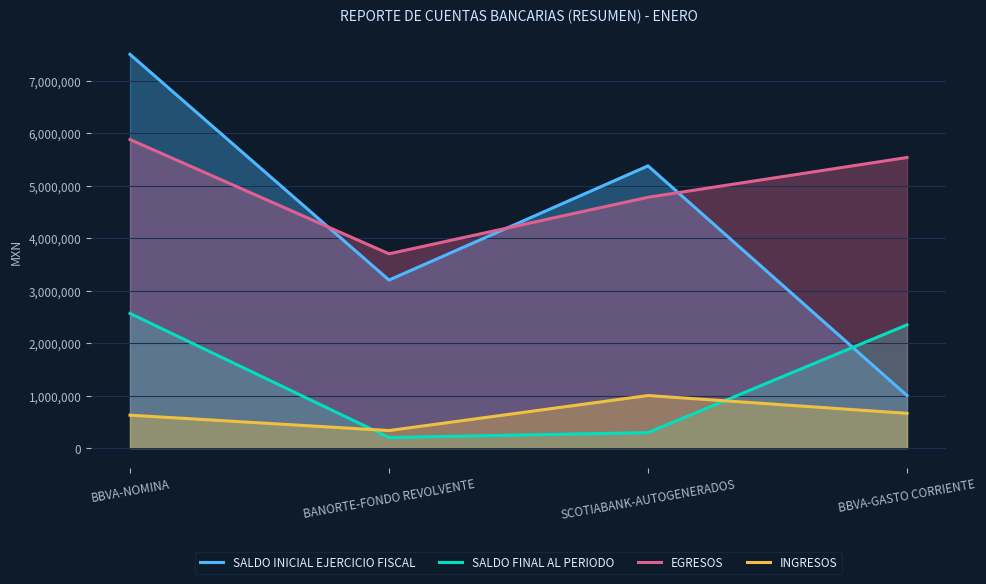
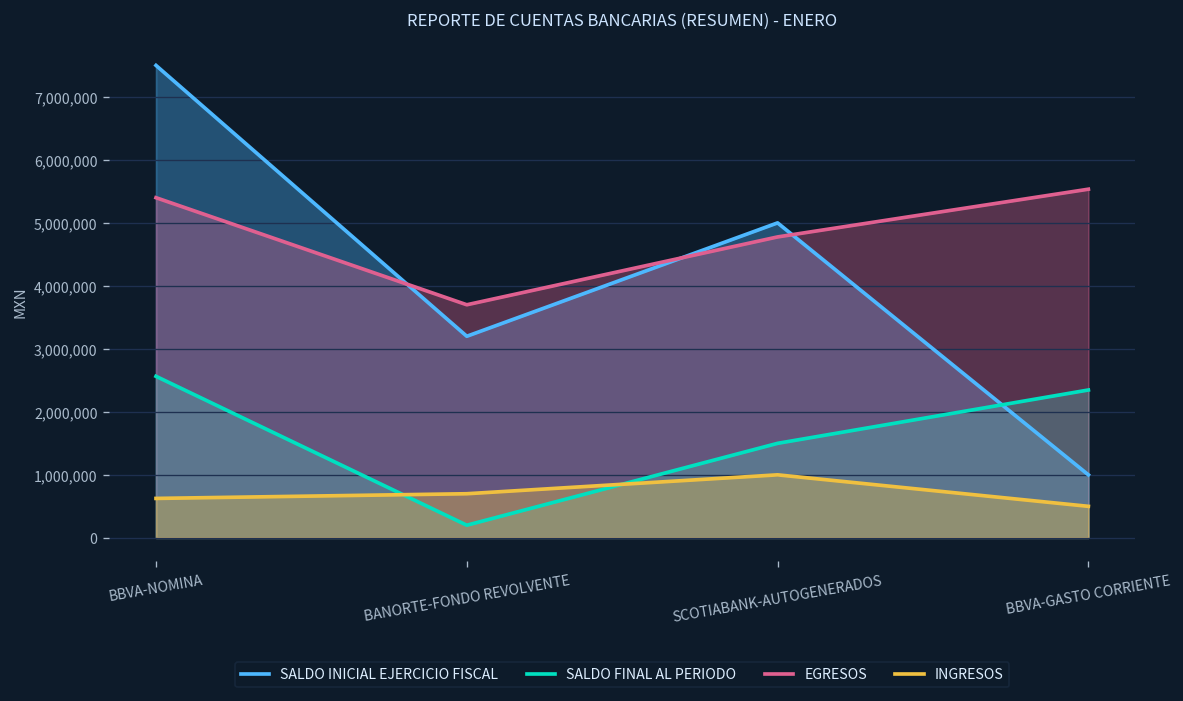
EGRESOS, BBVA-NOMINA: 5,900,000 -> 5,400,000
INGRESOS, BANORTE-FONDO REVOLVENTE: 300,000 -> 700,000
SALDO INICIAL EJERCICIO FISCAL, SCOTIABANK-AUTOGENERADOS: 5,400,000 -> 5,000,000
SALDO FINAL AL PERIODO, SCOTIABANK-AUTOGENERADOS: 300,000 -> 1,500,000
INGRESOS, BBVA-GASTO CORRIENTE: 700,000 -> 500,000
